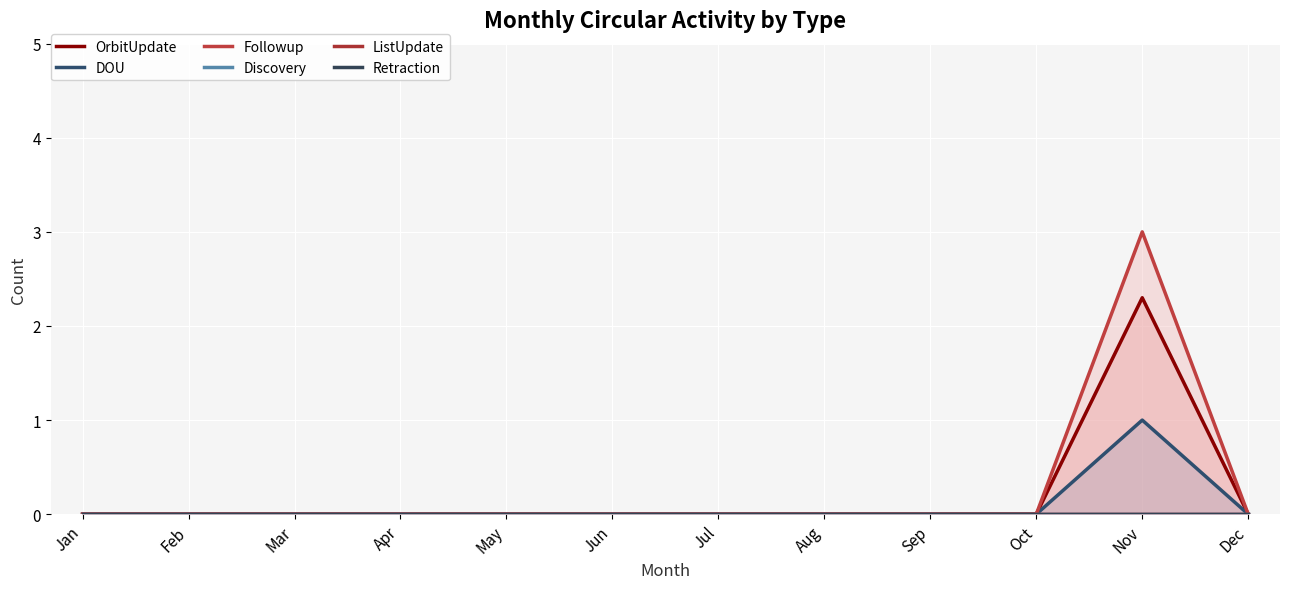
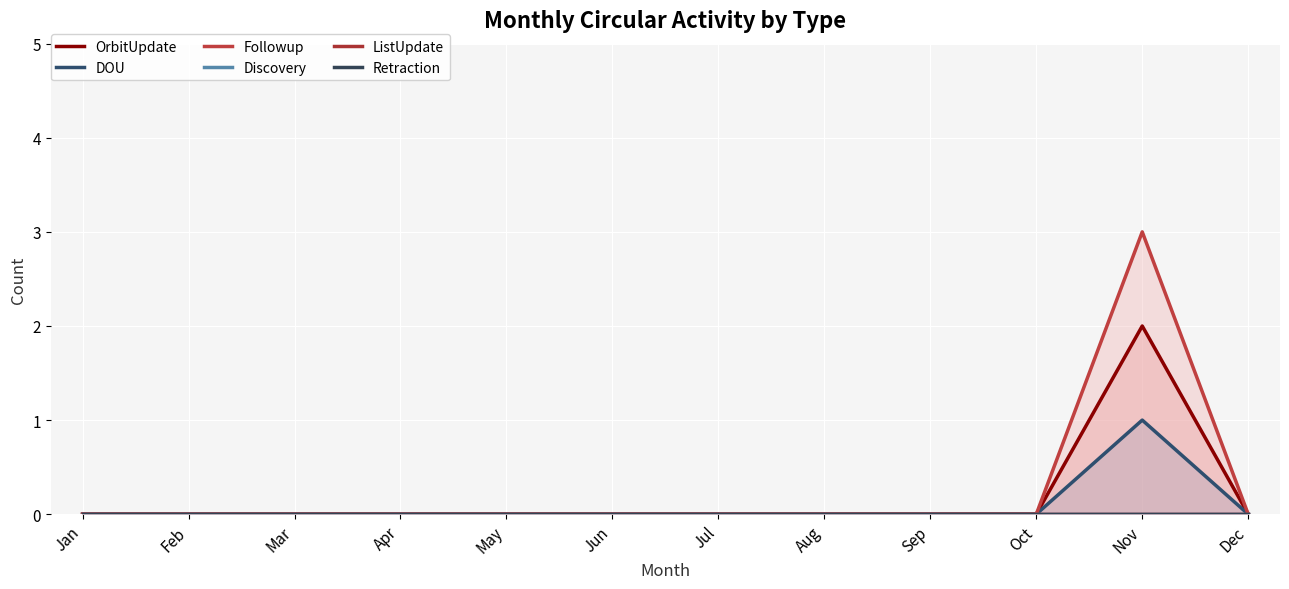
OrbitUpdate, Nov: 2.3 -> 2.0
